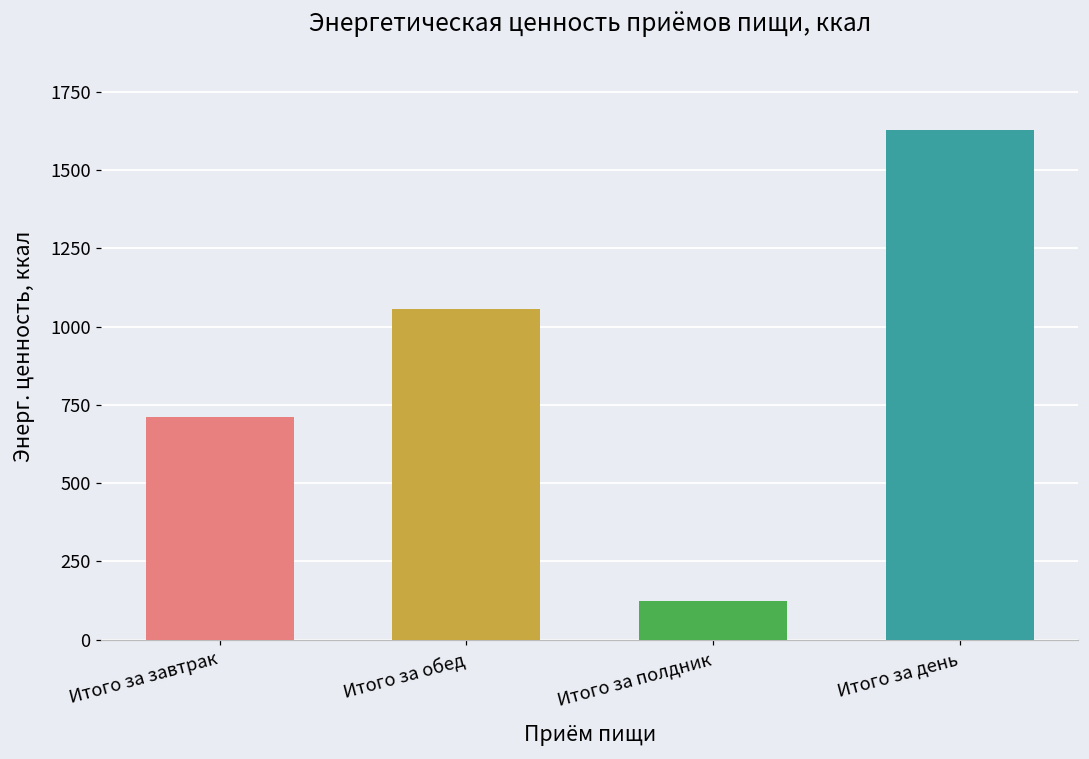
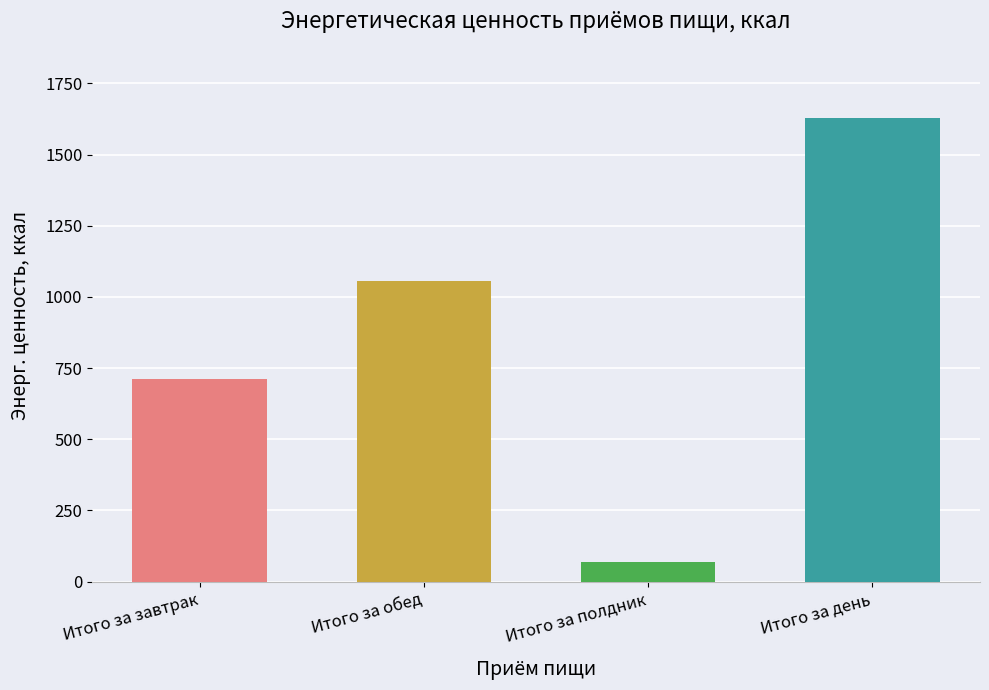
Итого за полдник: 120 -> 70
